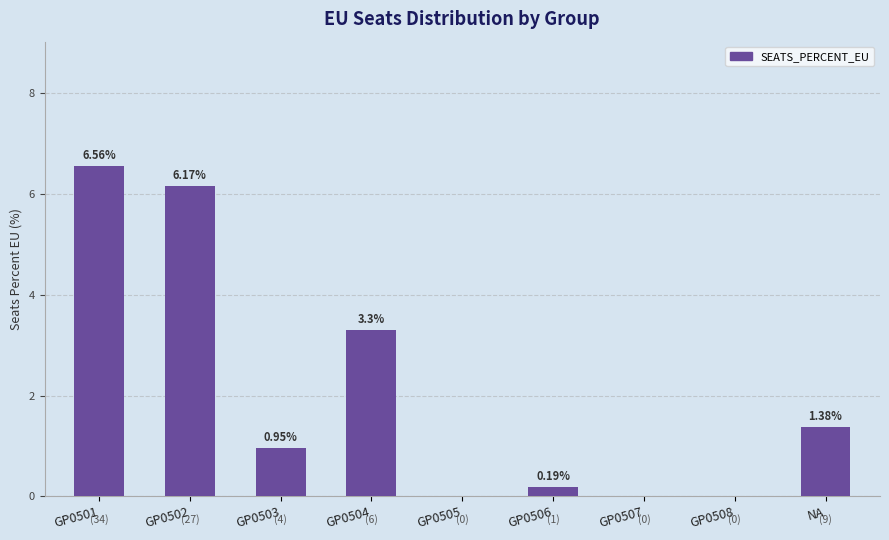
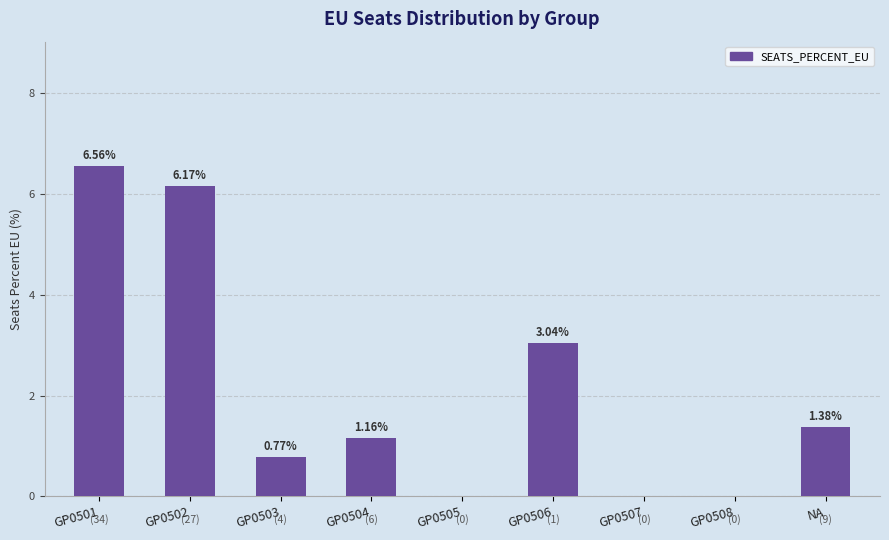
GP0503: 0.95% -> 0.77%
GP0504: 3.3% -> 1.16%
GP0506: 0.19% -> 3.04%
